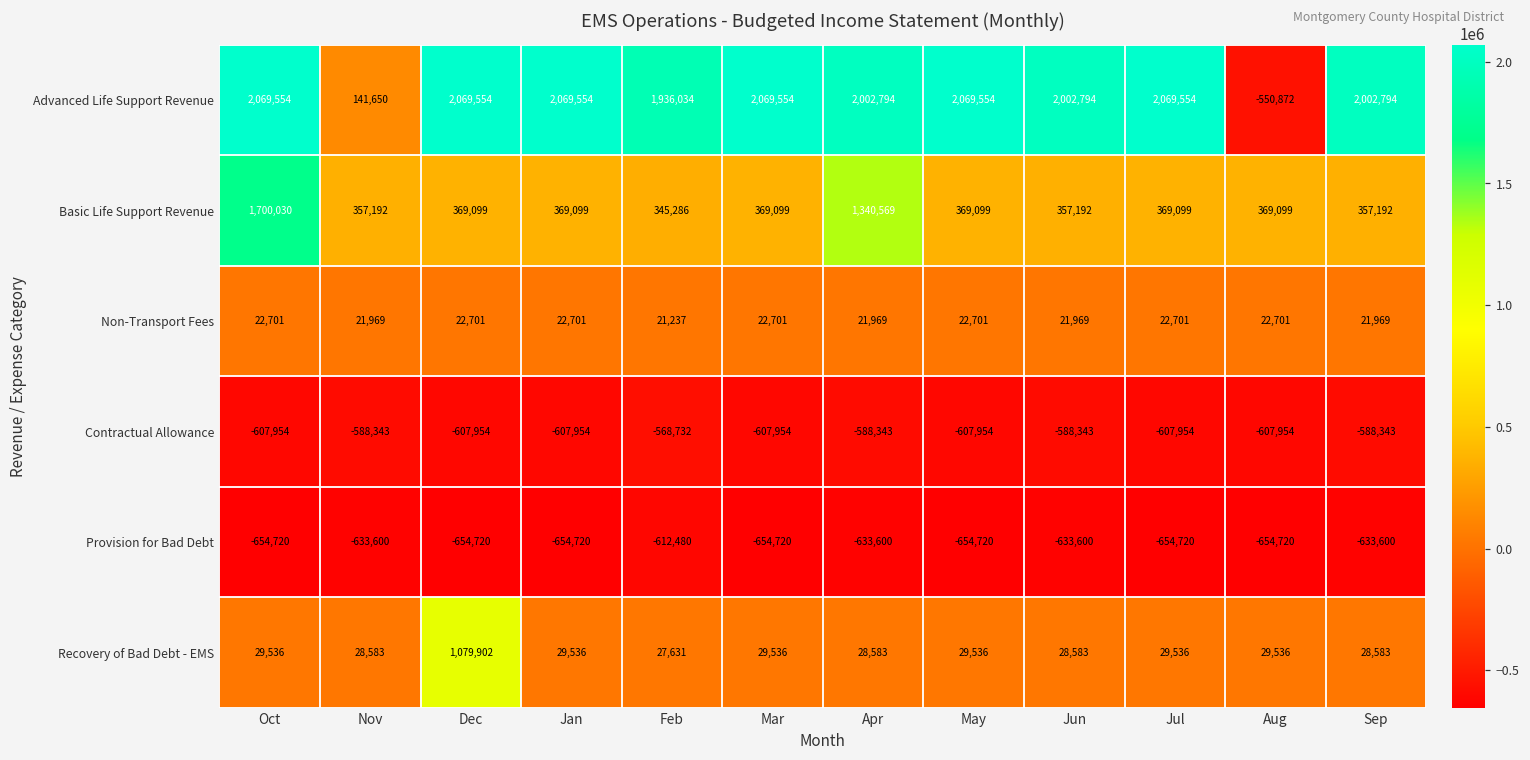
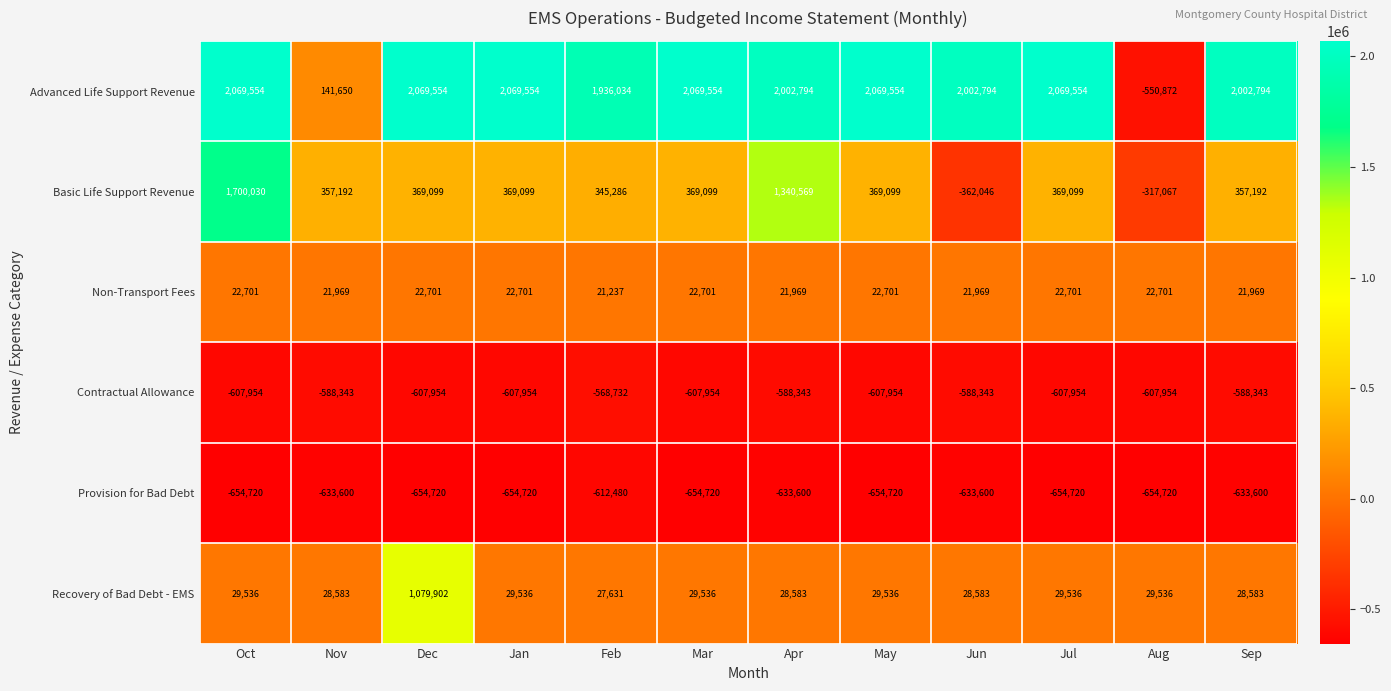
Basic Life Support Revenue, Jun: 357,192 -> -362,046
Basic Life Support Revenue, Aug: 369,099 -> -317,067
